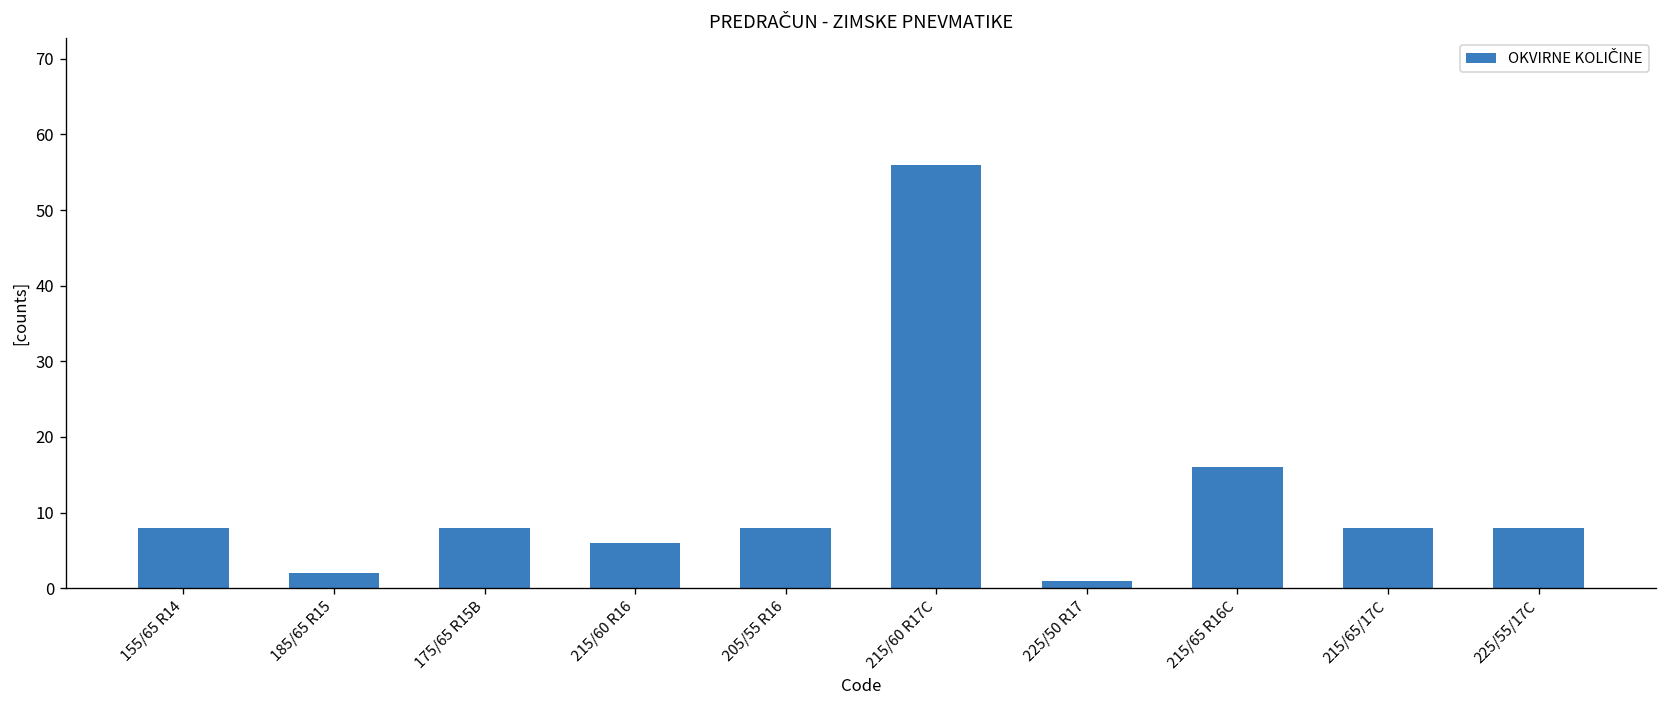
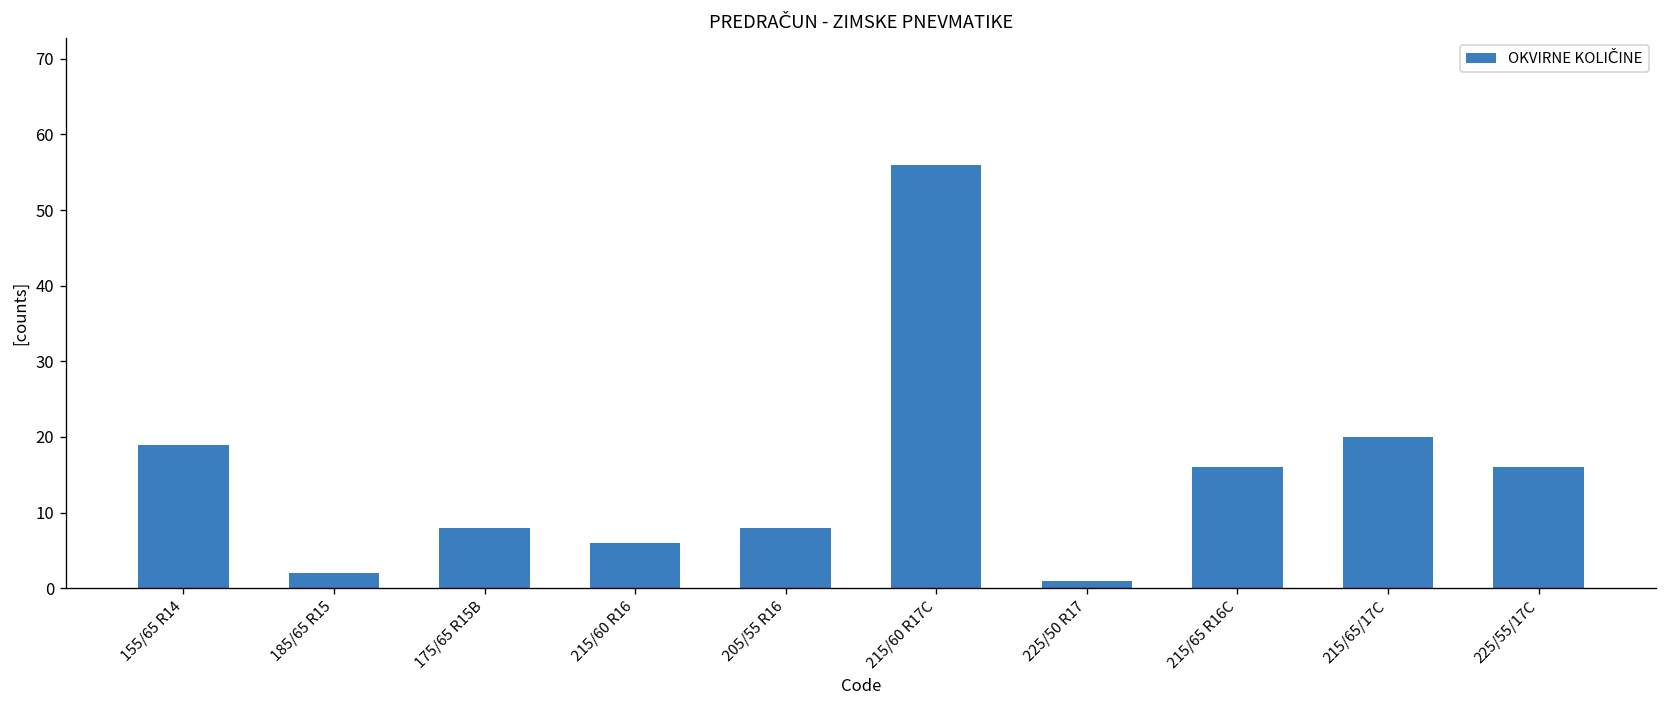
155/65 R14: 8 -> 19
215/65/17C: 8 -> 20
225/55/17C: 8 -> 16
